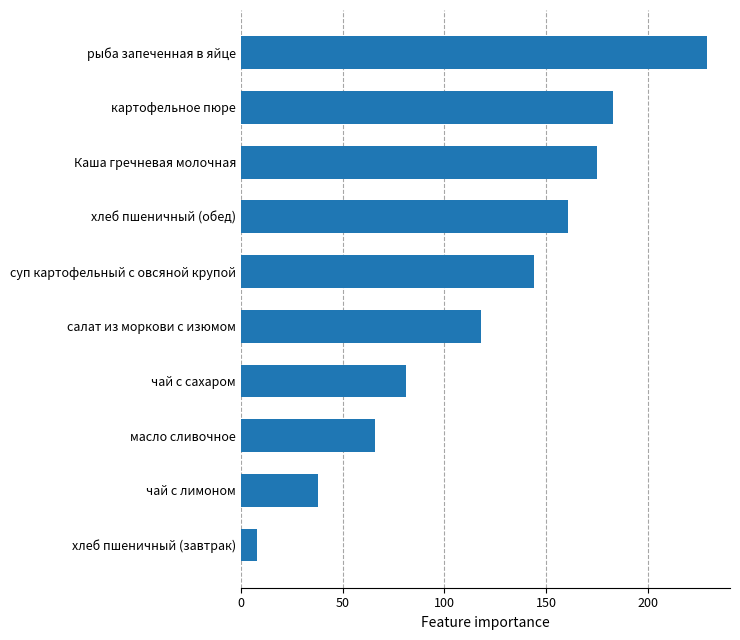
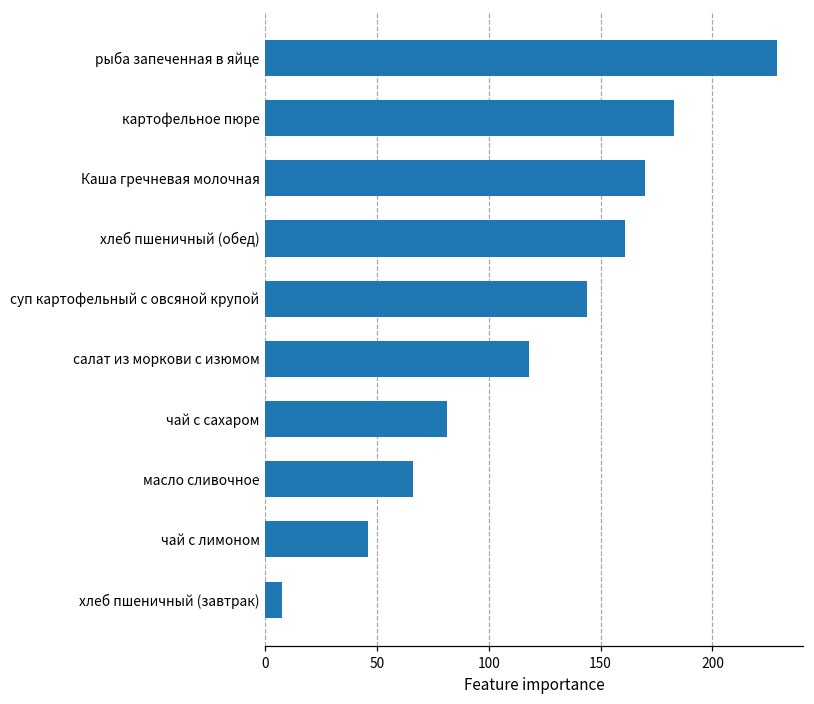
Каша гречневая молочная: 175 -> 170
чай с лимоном: 38 -> 46
